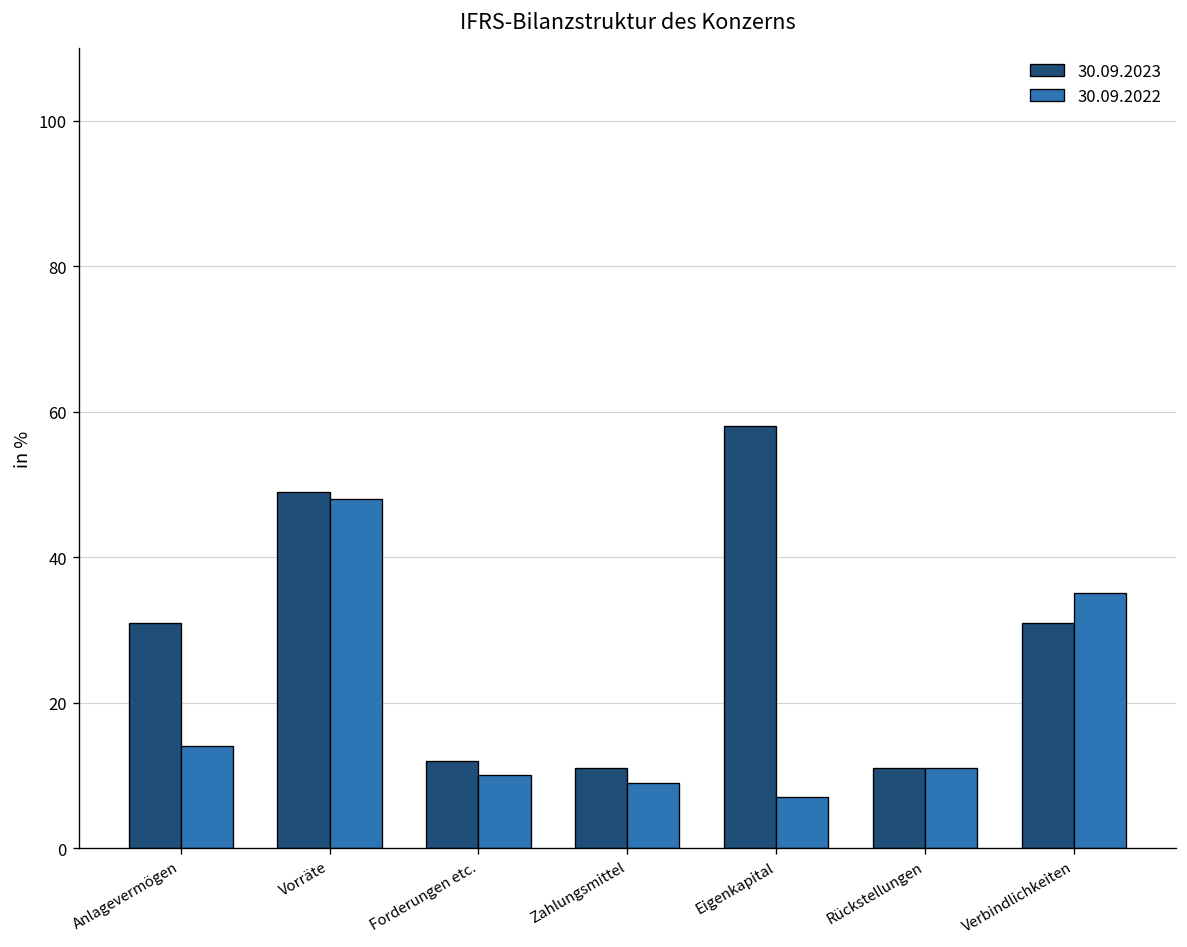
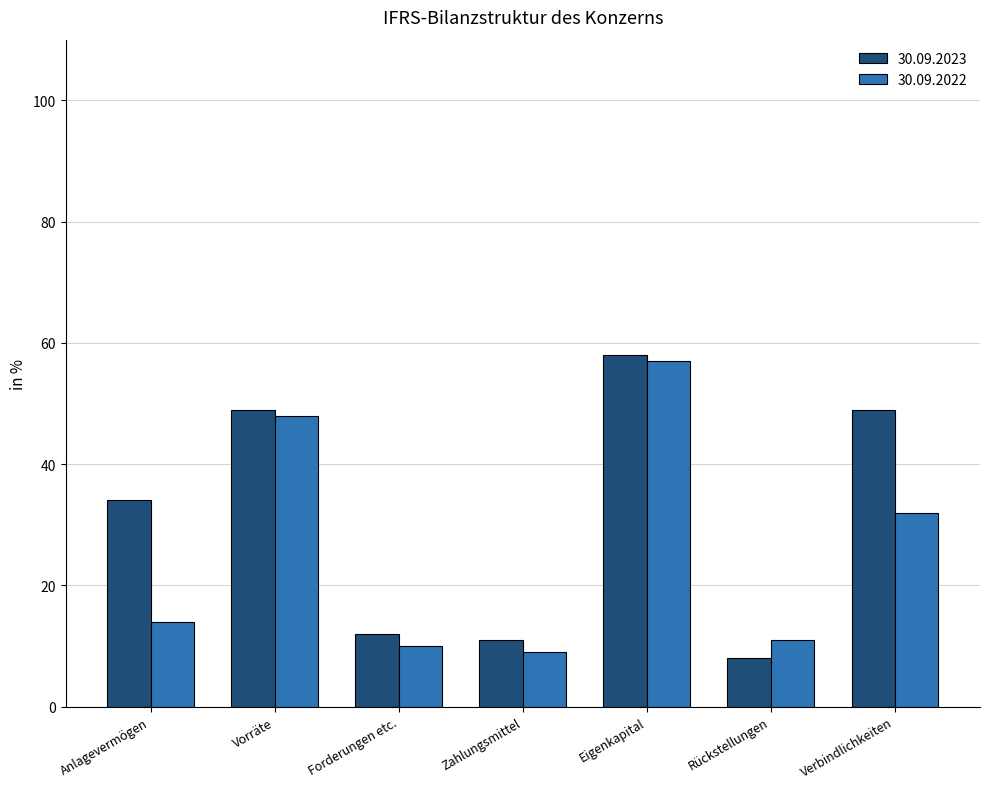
30.09.2023, Anlagevermögen: 31 -> 34
30.09.2022, Eigenkapital: 7 -> 57
30.09.2023, Rückstellungen: 11 -> 8
30.09.2023, Verbindlichkeiten: 31 -> 49
30.09.2022, Verbindlichkeiten: 35 -> 32
